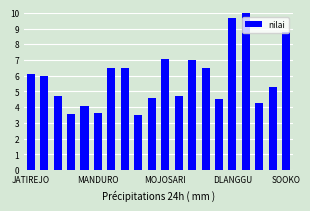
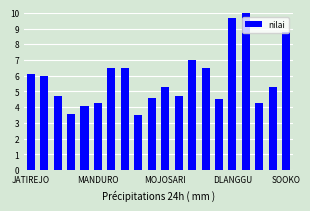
MANDURO: 3.6 -> 4.2
MOJOSARI: 7.0 -> 5.3
